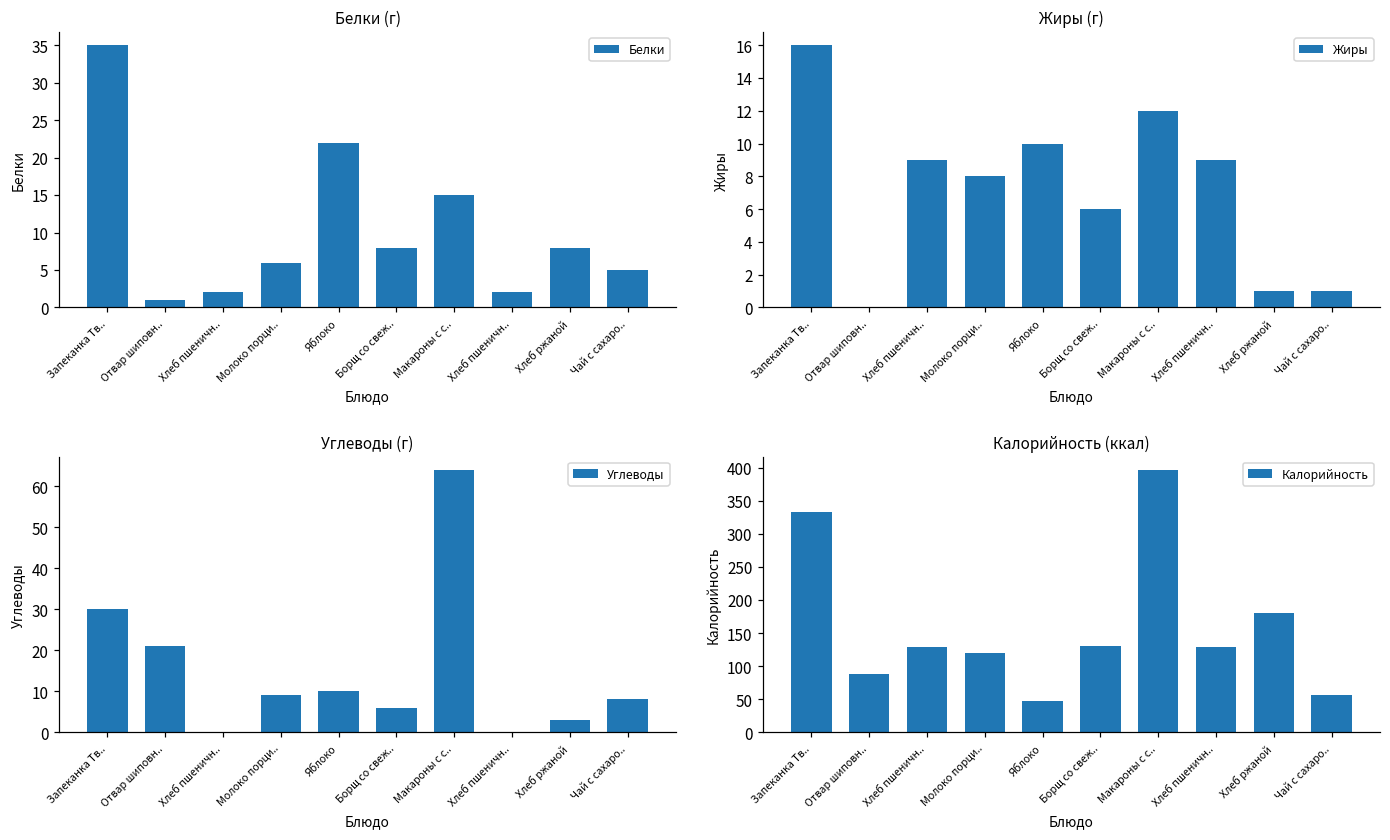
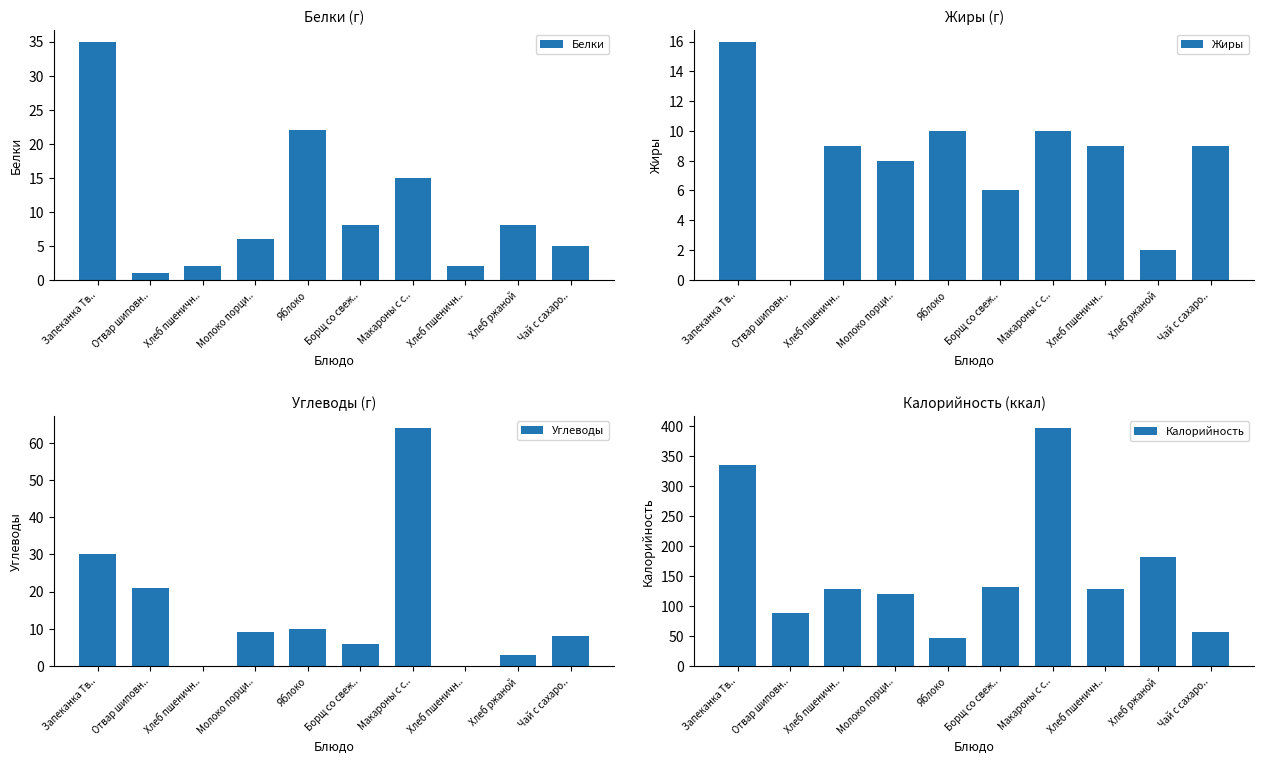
Жиры (г), Макароны с с..: 12 -> 10
Жиры (г), Хлеб ржаной: 1 -> 2
Жиры (г), Чай с сахаро..: 1 -> 9
